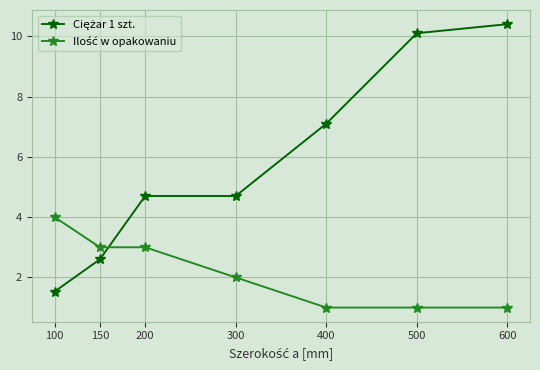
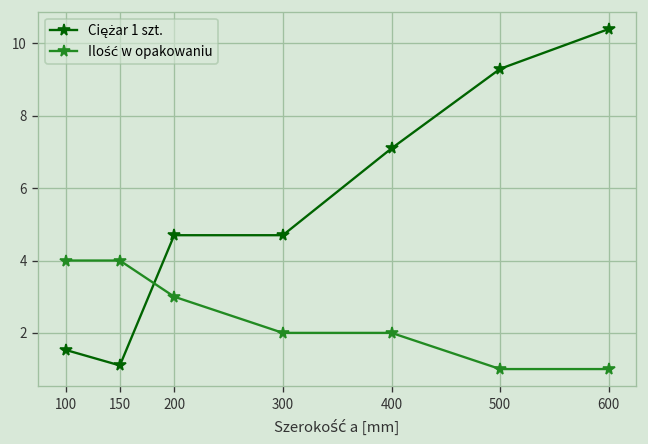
Ciężar 1 szt., 150: 2.6 -> 1.1
Ilość w opakowaniu, 150: 3 -> 4
Ilość w opakowaniu, 400: 1 -> 2
Ciężar 1 szt., 500: 10.1 -> 9.3
